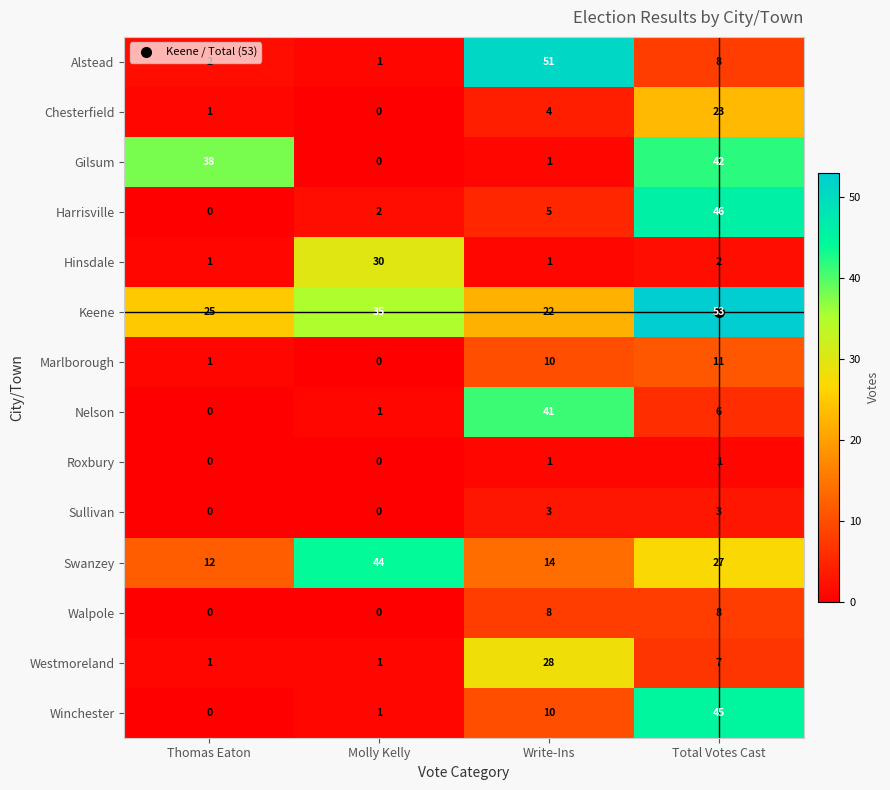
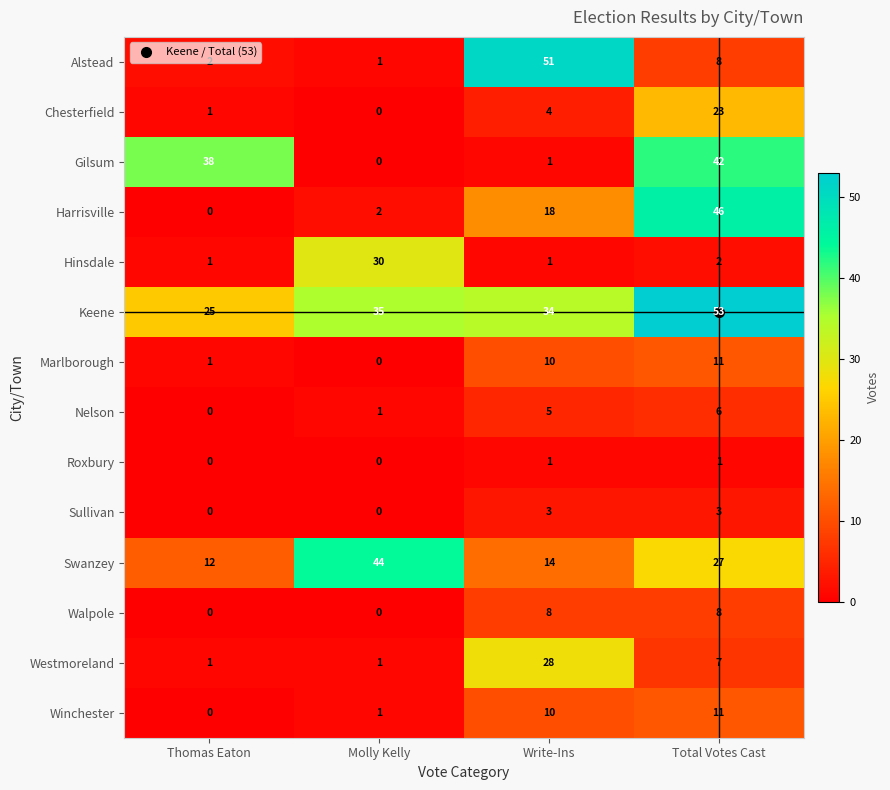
Harrisville, Write-Ins: 5 -> 18
Keene, Write-Ins: 22 -> 34
Nelson, Write-Ins: 41 -> 5
Winchester, Total Votes Cast: 45 -> 11
